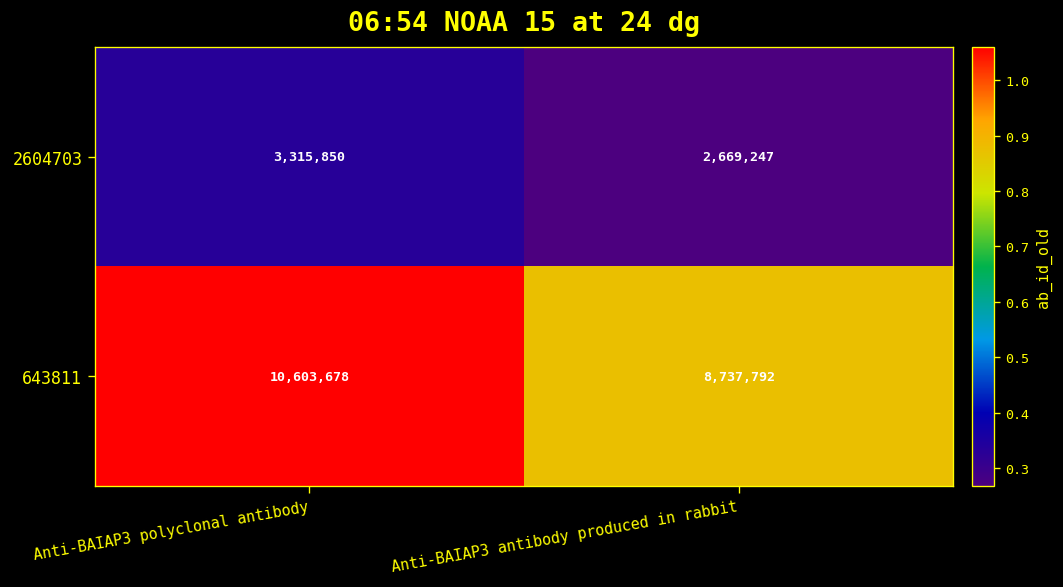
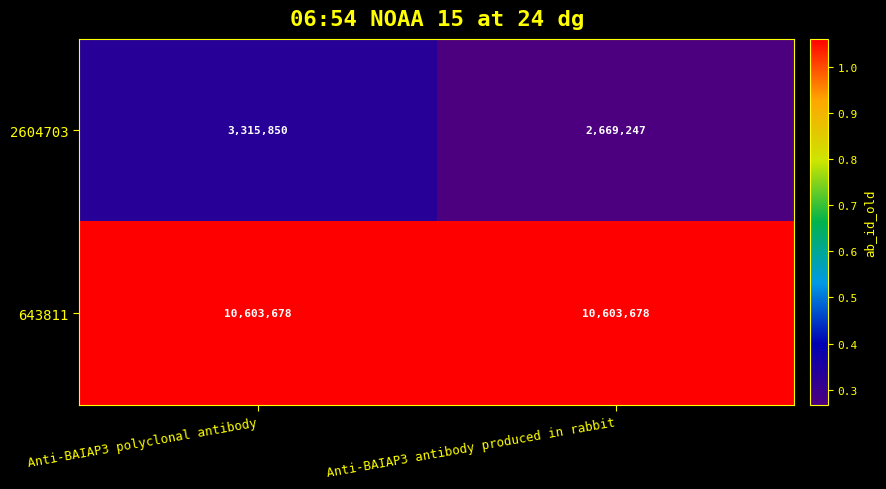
643811, Anti-BAIAP3 antibody produced in rabbit: 8,737,792 -> 10,603,678
